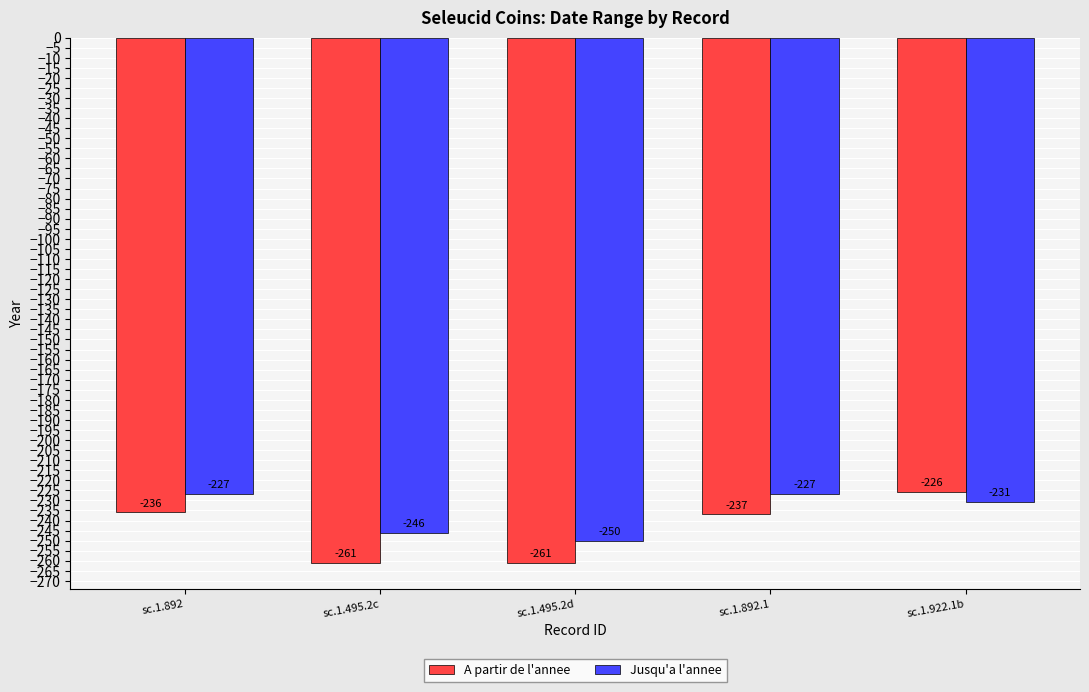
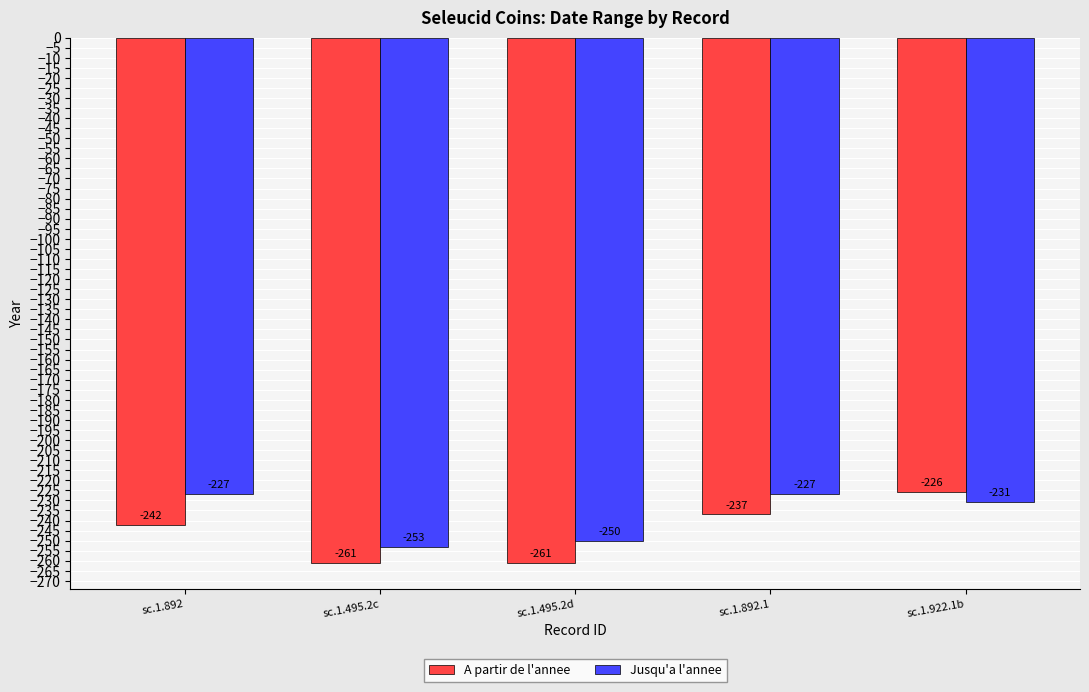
A partir de l'annee, sc.1.892: -236 -> -242
Jusqu'a l'annee, sc.1.495.2c: -246 -> -253
